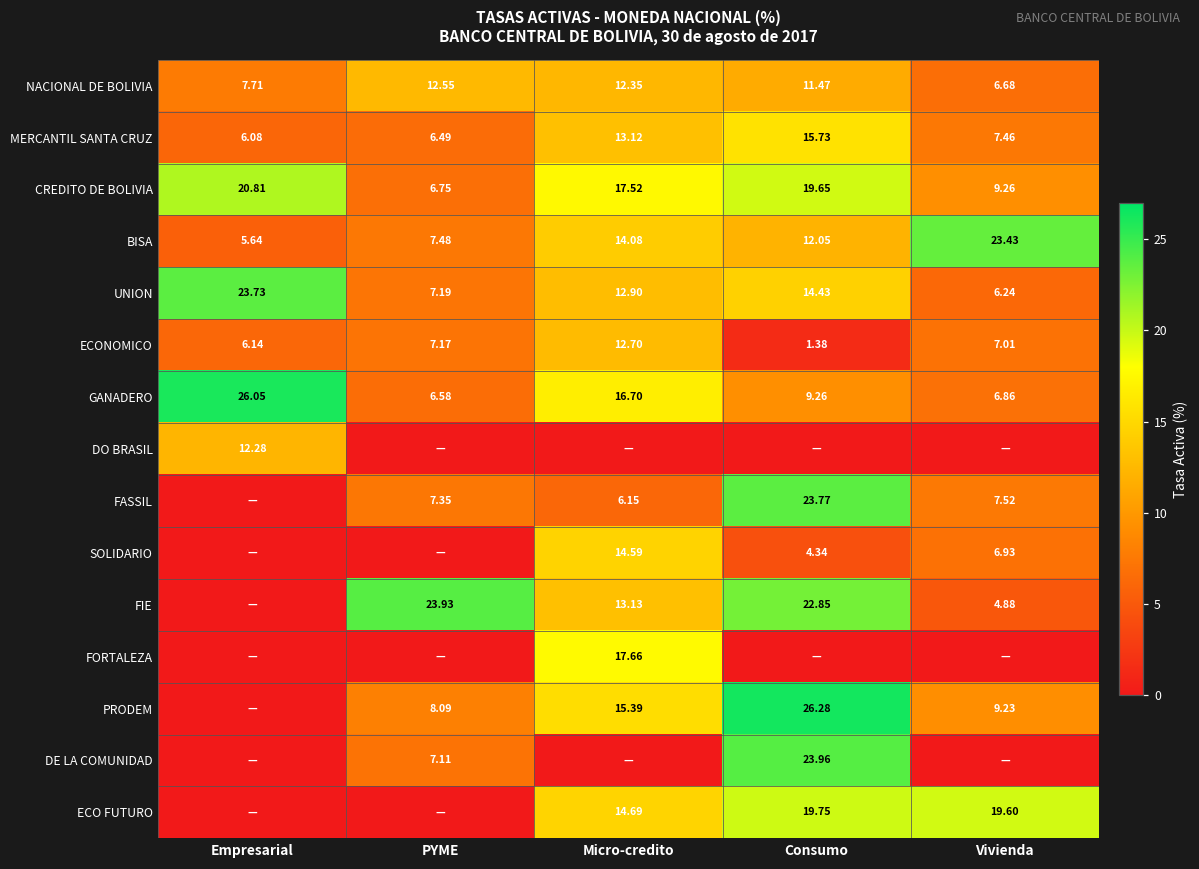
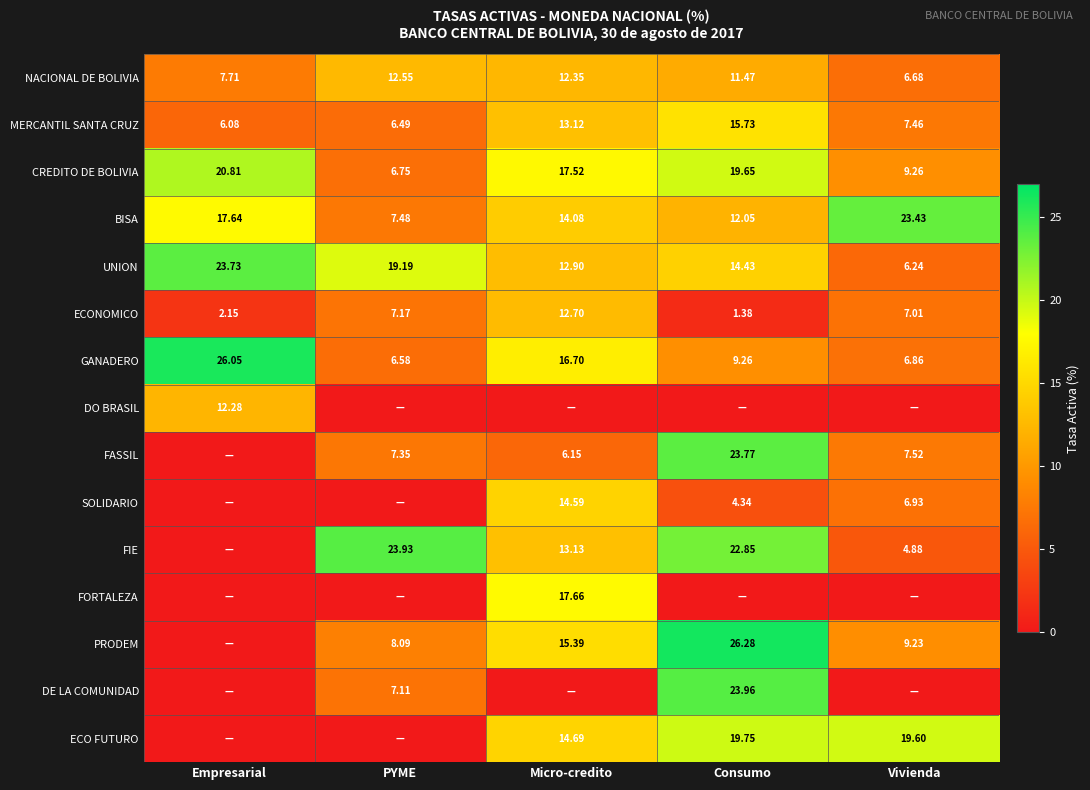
BISA, Empresarial: 5.64 -> 17.64
UNION, PYME: 7.19 -> 19.19
ECONOMICO, Empresarial: 6.14 -> 2.15
